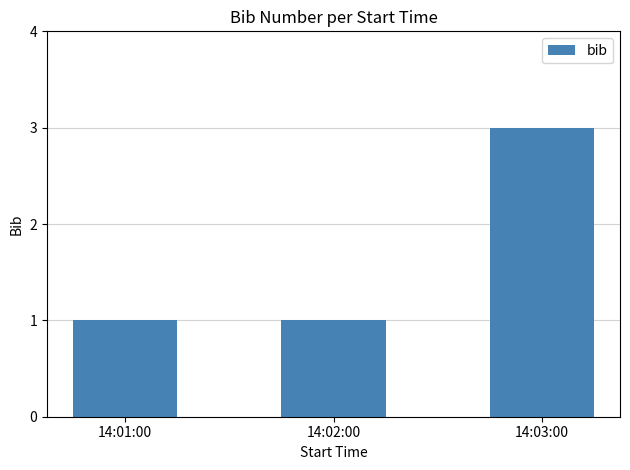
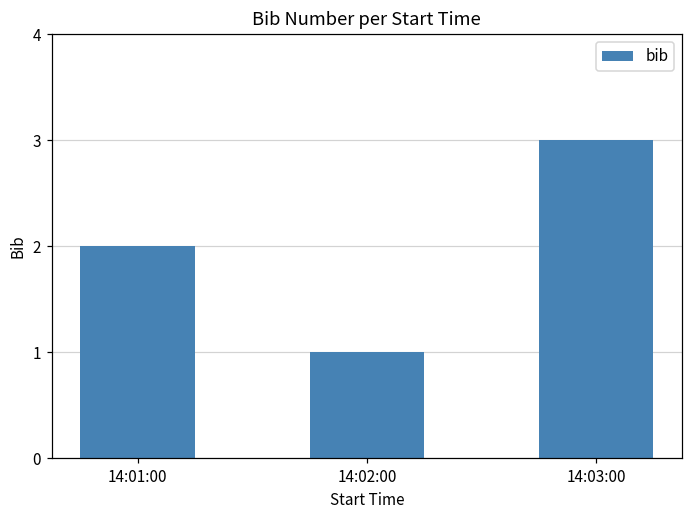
14:01:00: 1 -> 2
